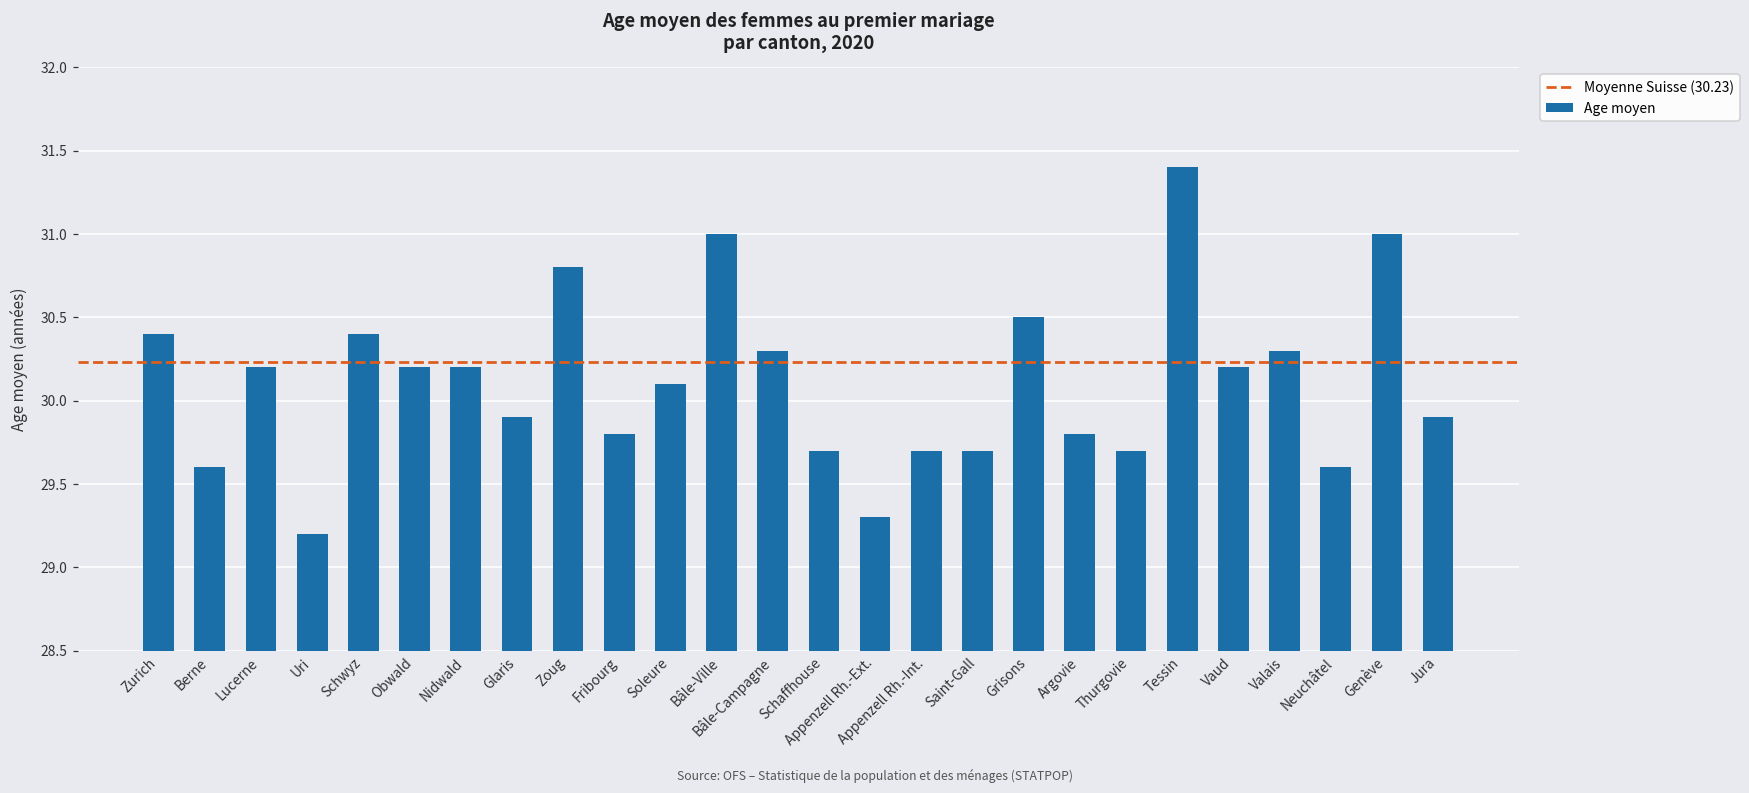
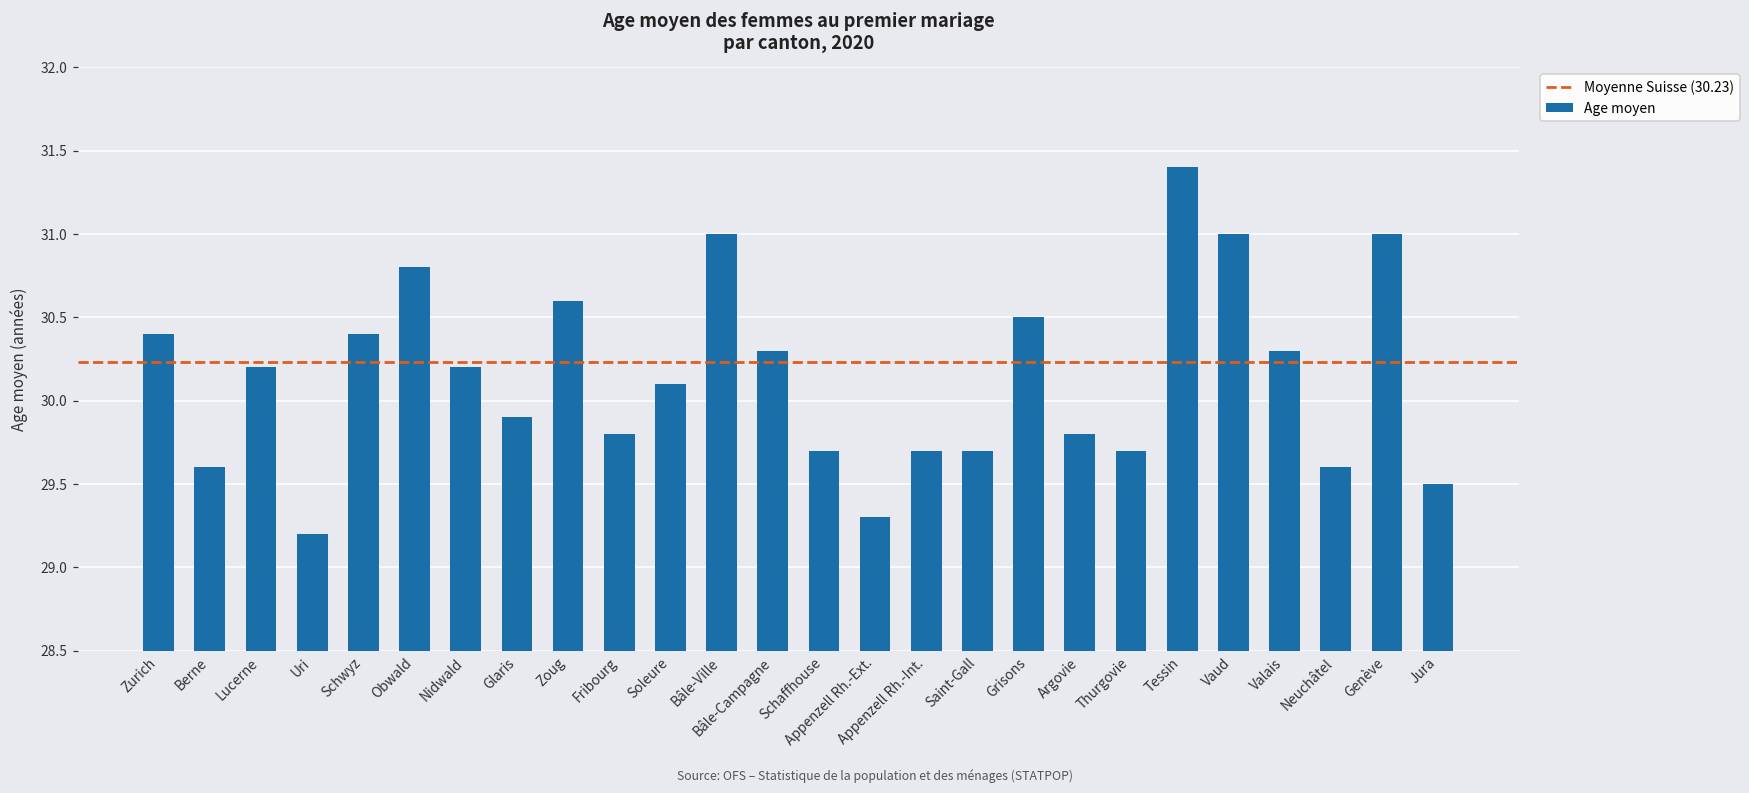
Obwald: 30.2 -> 30.8
Zoug: 30.8 -> 30.6
Vaud: 30.2 -> 31.0
Jura: 29.9 -> 29.5
